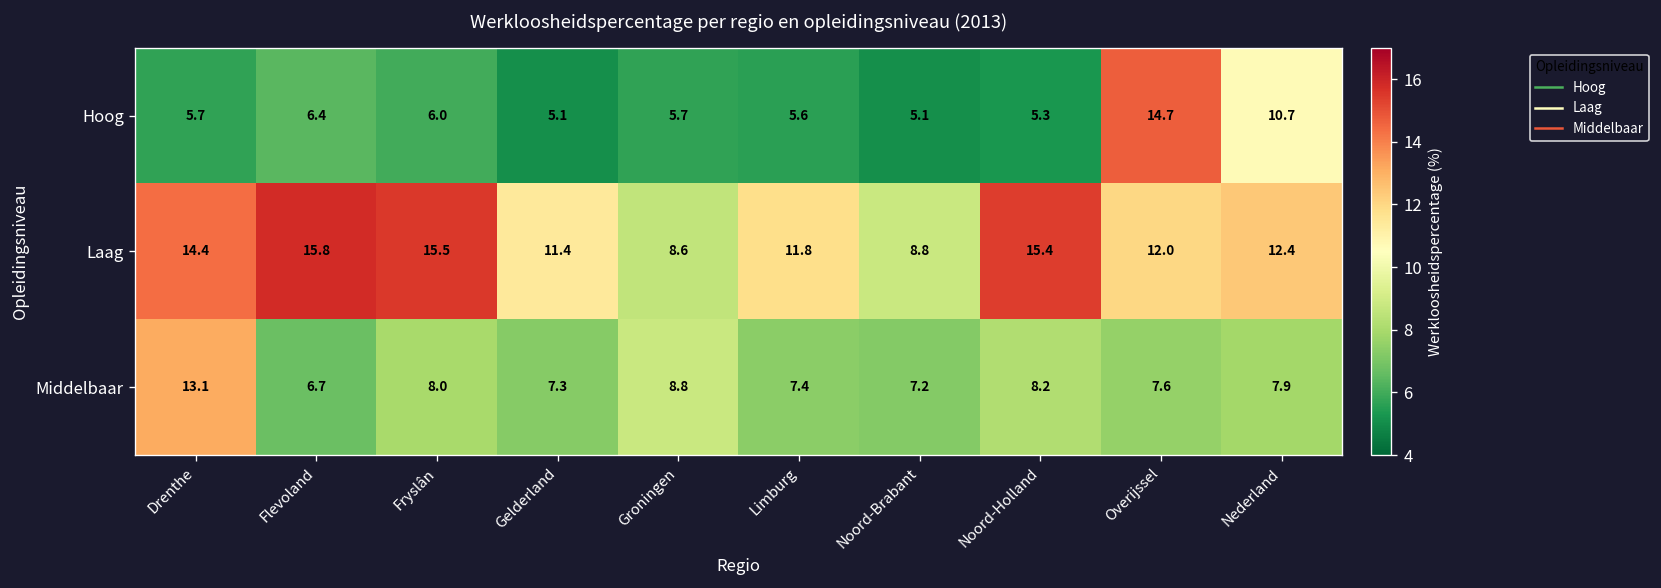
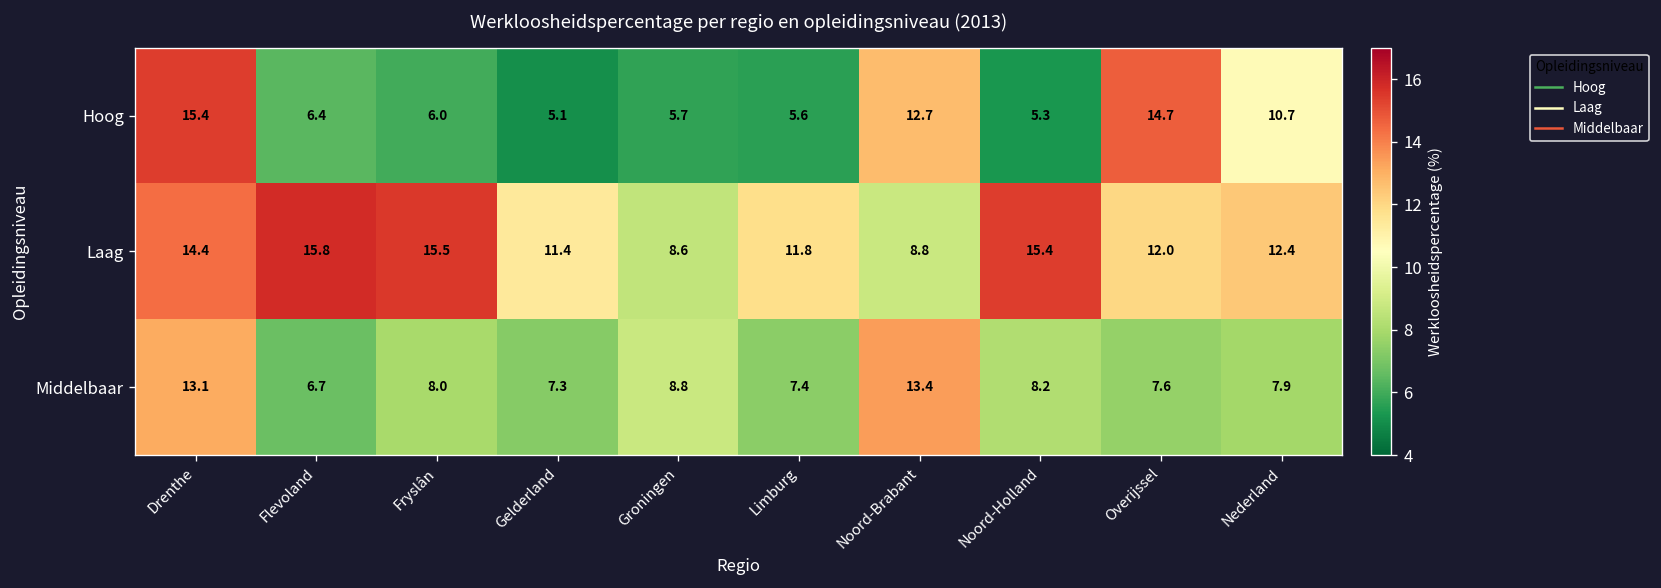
Hoog, Drenthe: 5.7 -> 15.4
Hoog, Noord-Brabant: 5.1 -> 12.7
Middelbaar, Noord-Brabant: 7.2 -> 13.4
